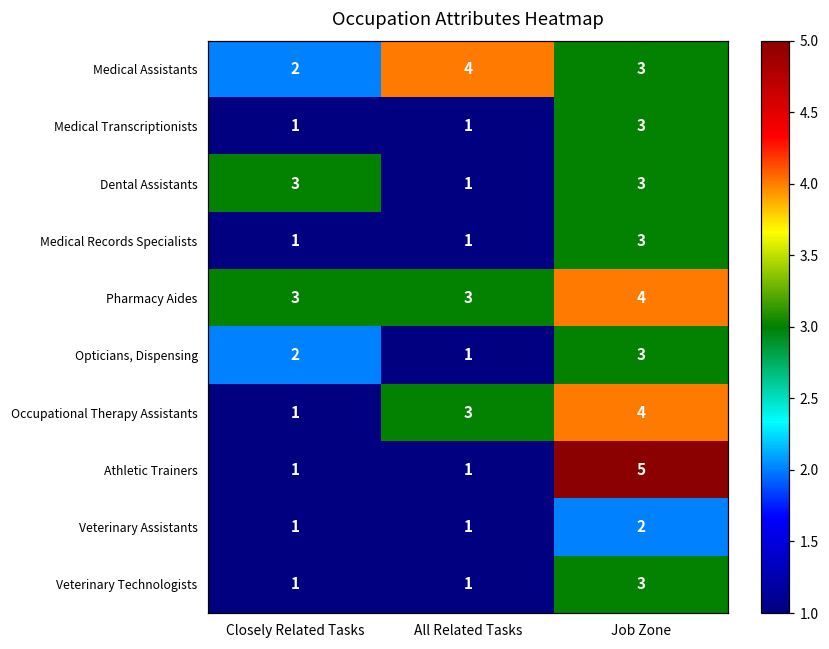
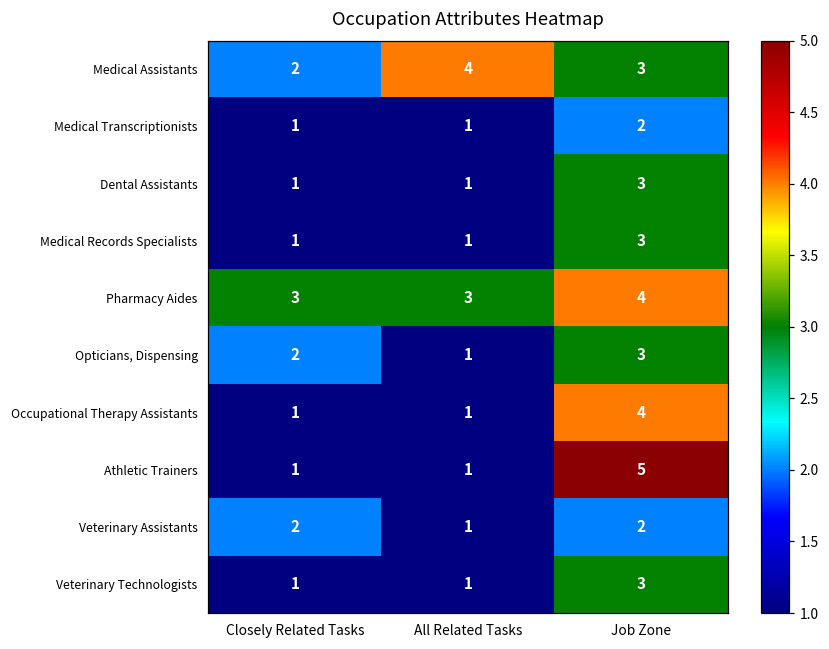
Medical Transcriptionists, Job Zone: 3 -> 2
Dental Assistants, Closely Related Tasks: 3 -> 1
Occupational Therapy Assistants, All Related Tasks: 3 -> 1
Veterinary Assistants, Closely Related Tasks: 1 -> 2
